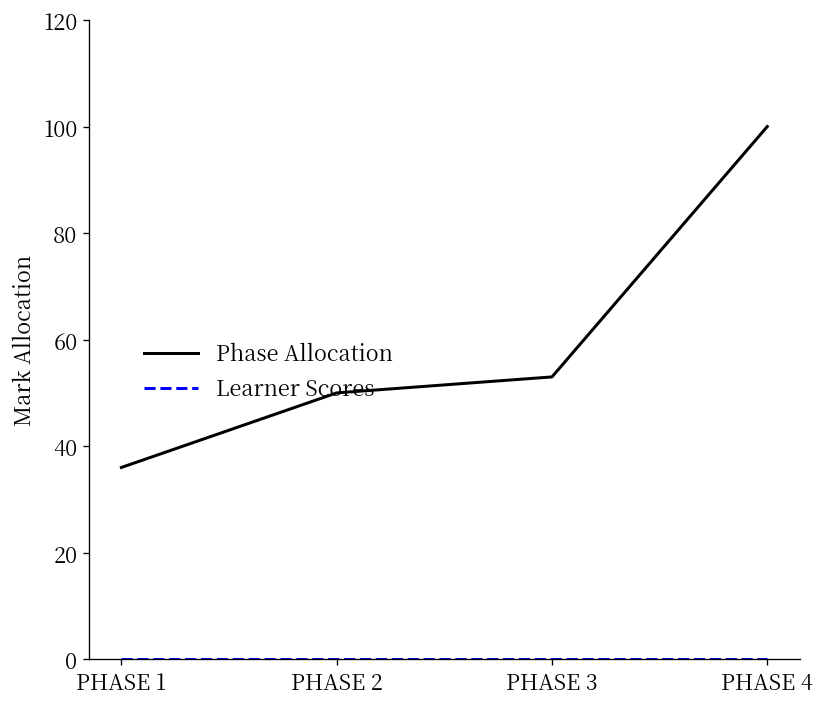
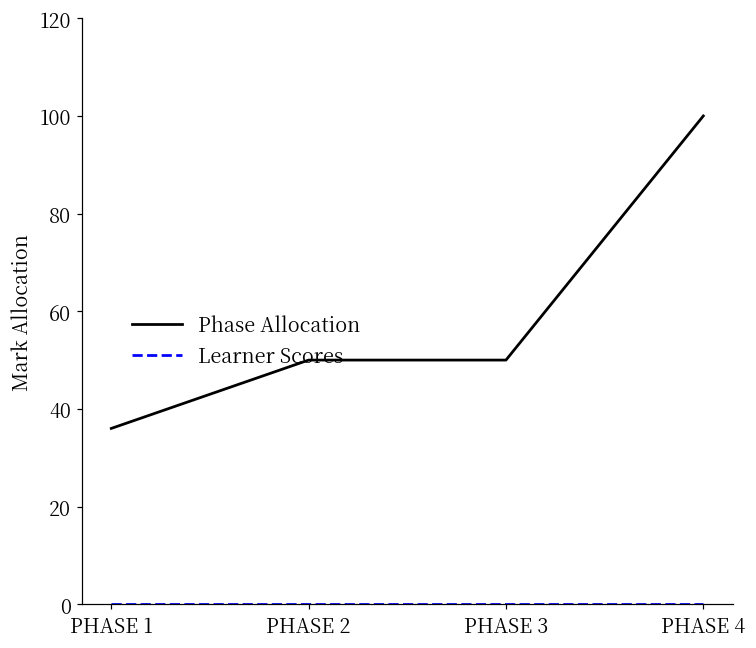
Phase Allocation, PHASE 3: 53 -> 50
